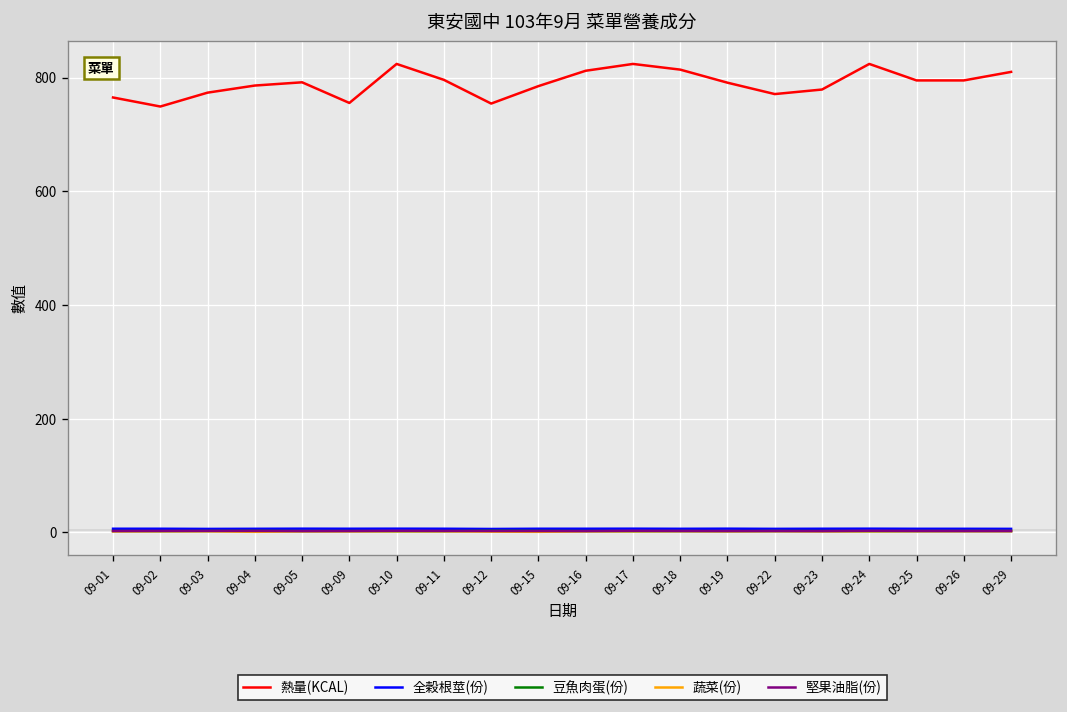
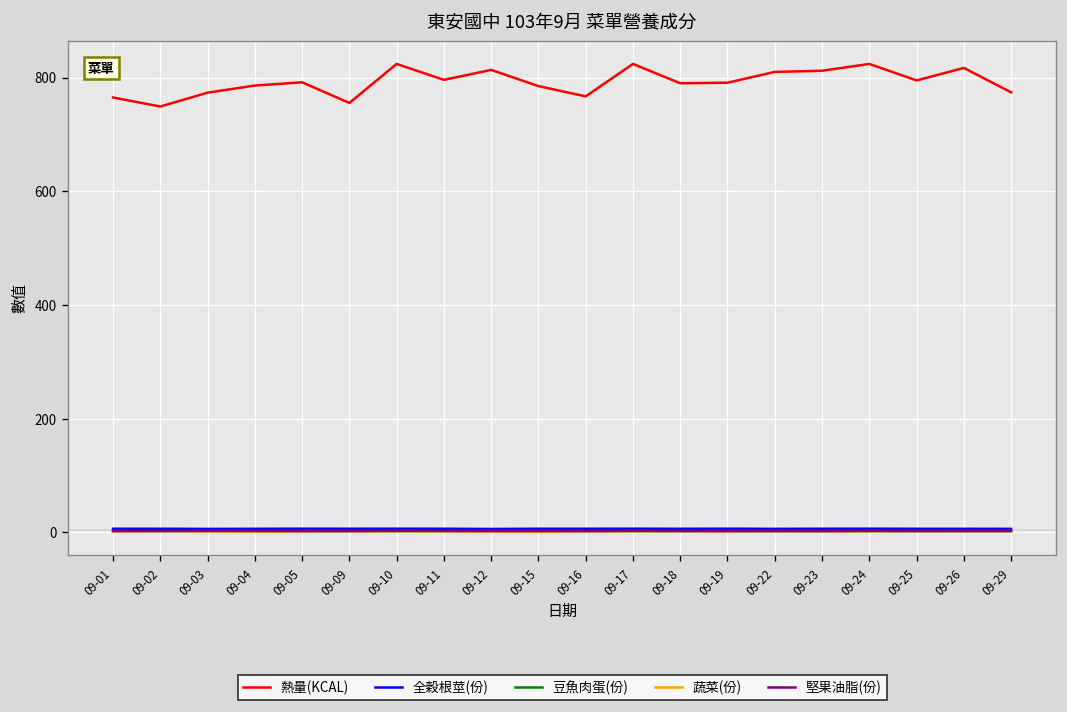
熱量(KCAL), 09-12: 750 -> 810
熱量(KCAL), 09-16: 810 -> 770
熱量(KCAL), 09-18: 810 -> 790
熱量(KCAL), 09-22: 770 -> 810
熱量(KCAL), 09-23: 780 -> 810
熱量(KCAL), 09-26: 800 -> 820
熱量(KCAL), 09-29: 810 -> 770
